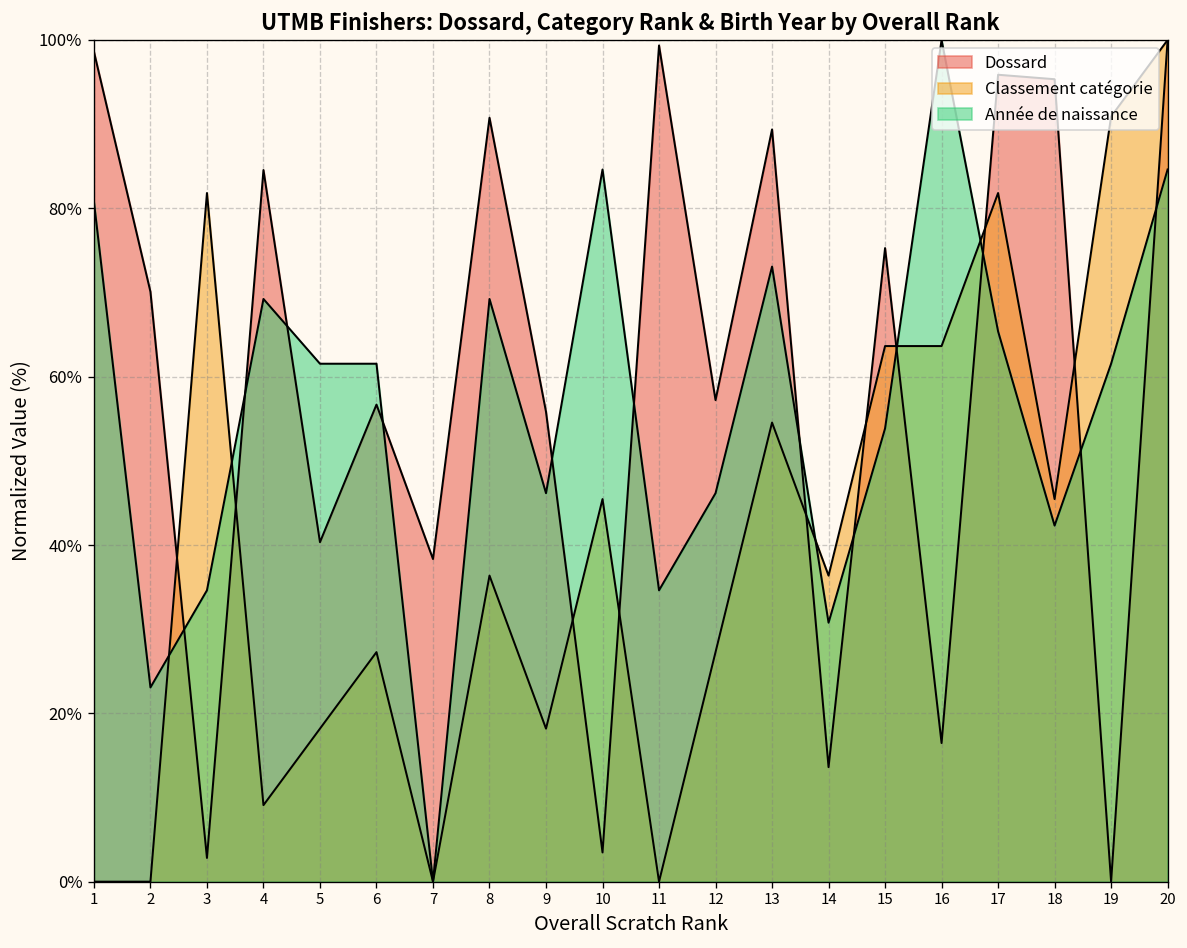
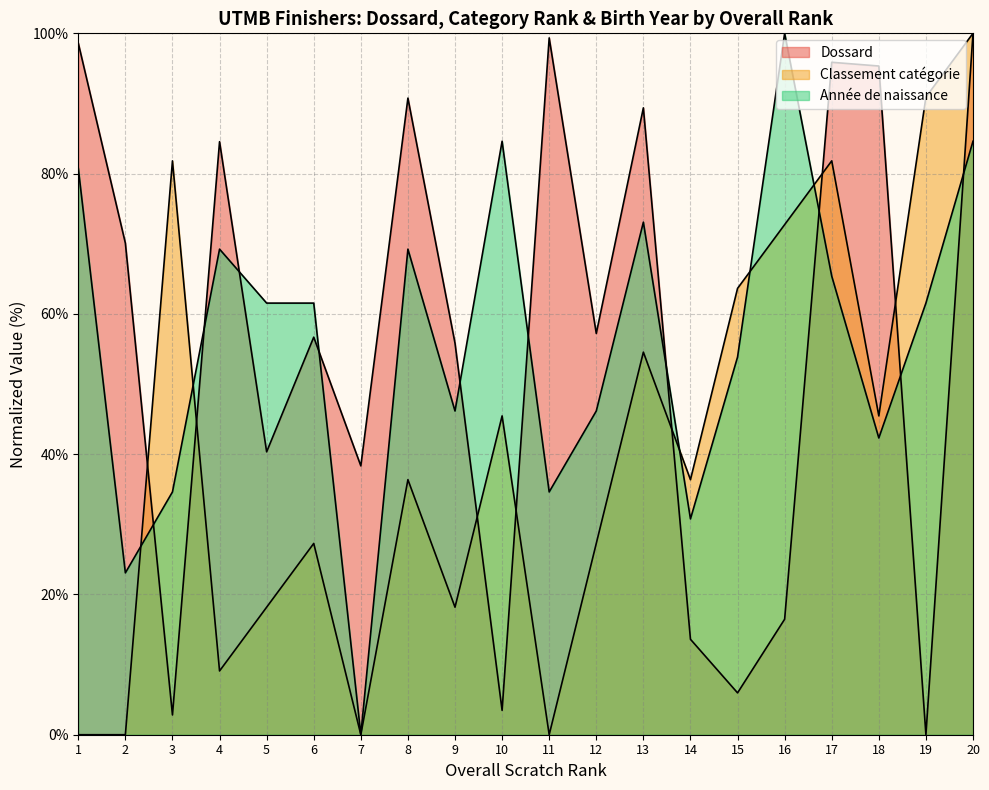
Dossard, 15: 75% -> 6%
Classement catégorie, 16: 64% -> 73%
